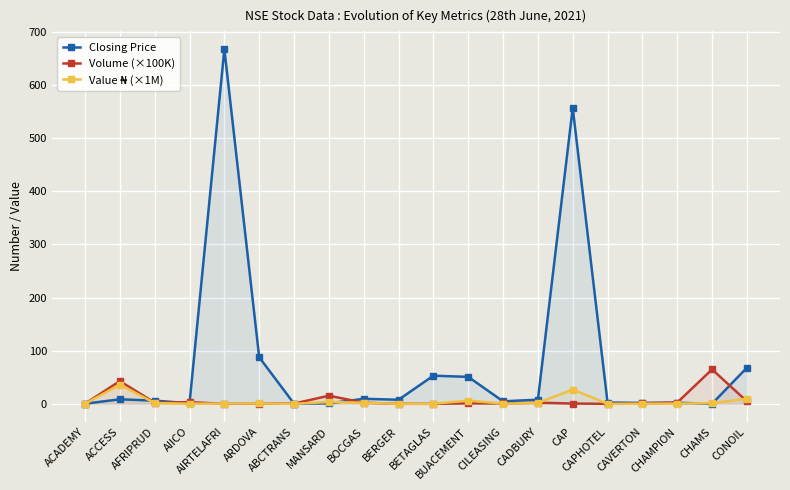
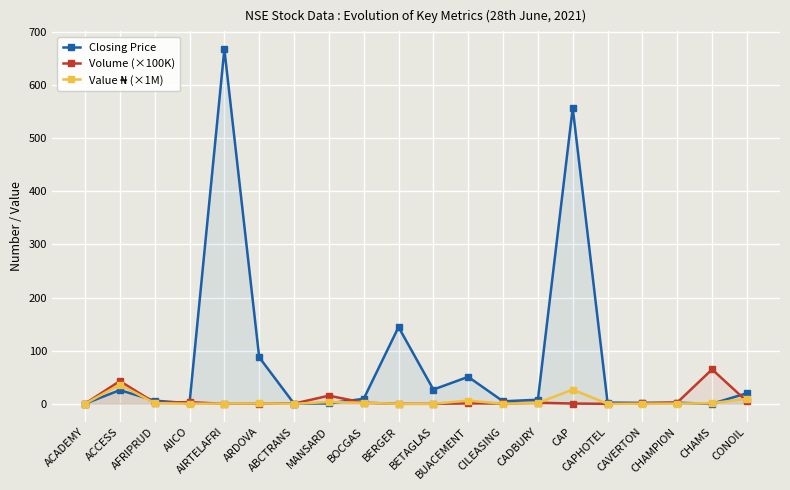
Closing Price, ACCESS: 10 -> 30
Closing Price, BERGER: 10 -> 140
Closing Price, BETAGLAS: 50 -> 30
Closing Price, CONOIL: 70 -> 20
